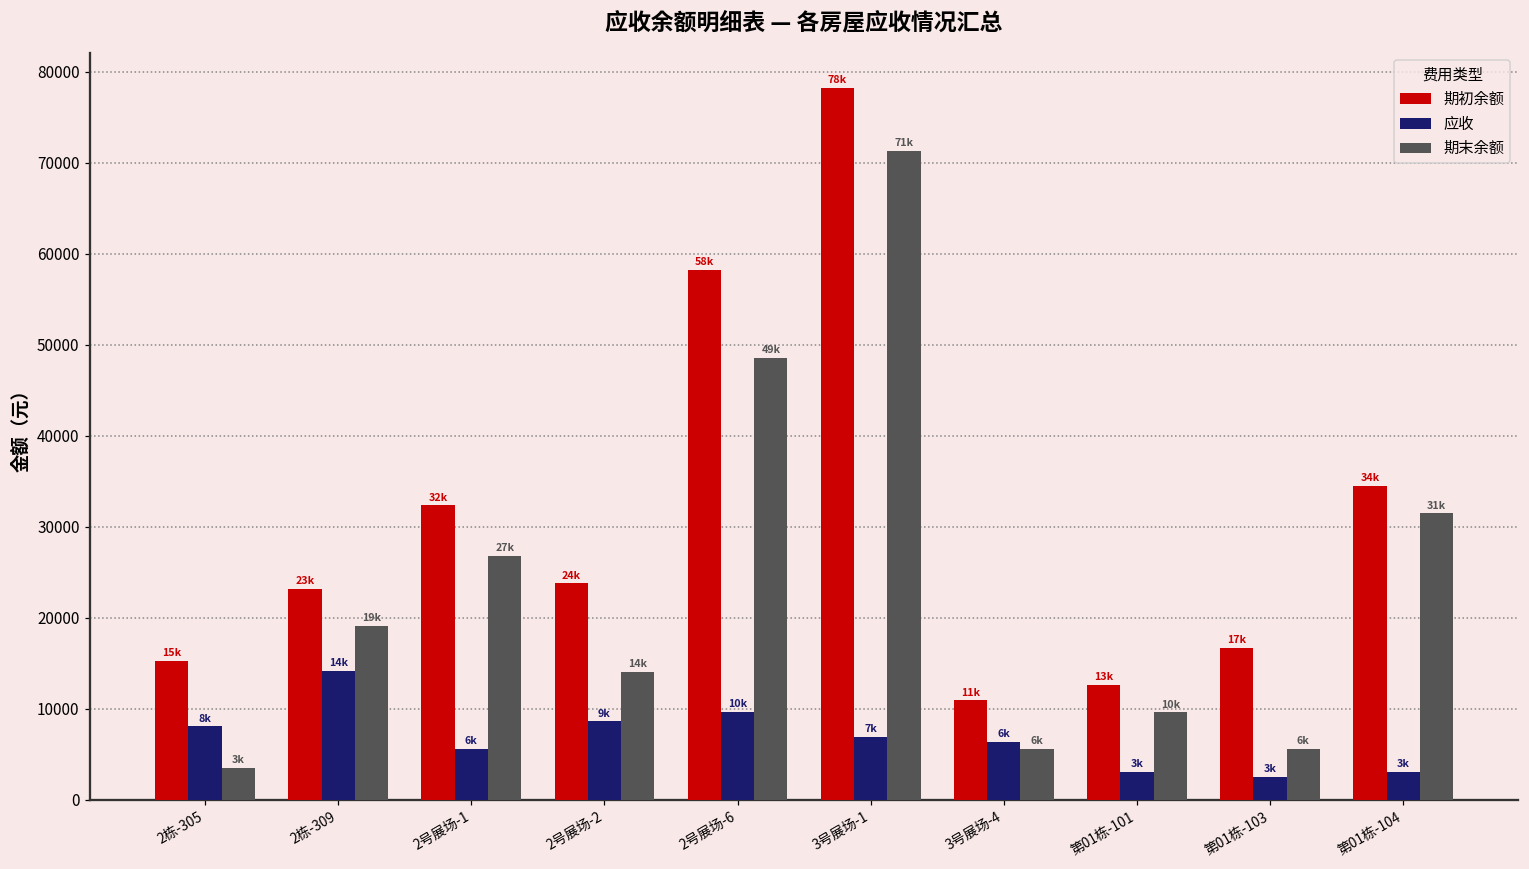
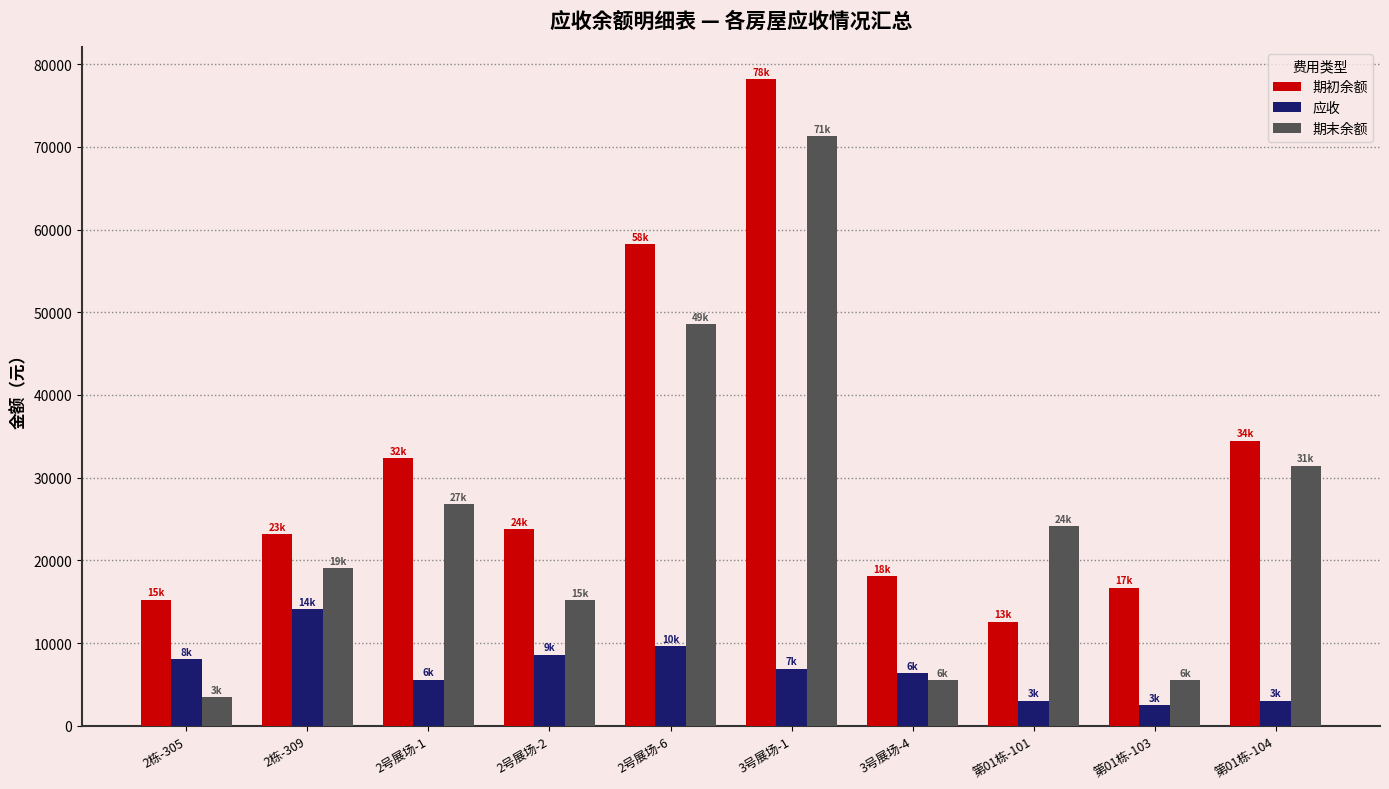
期末余额, 2号展场-2: 14k -> 15k
期初余额, 3号展场-4: 11k -> 18k
期末余额, 第01栋-101: 10k -> 24k
